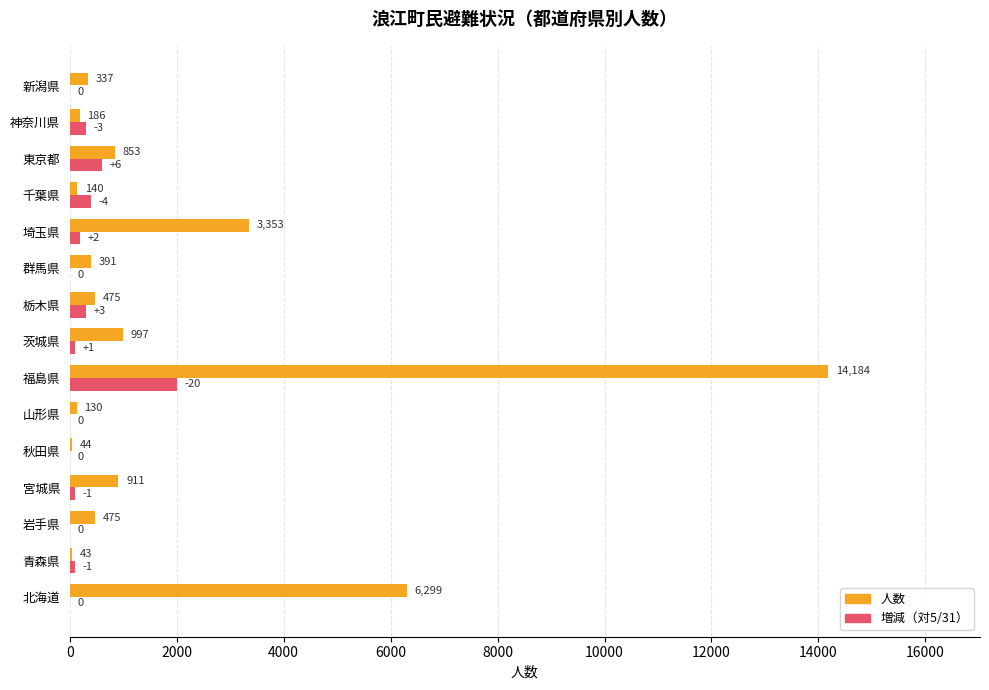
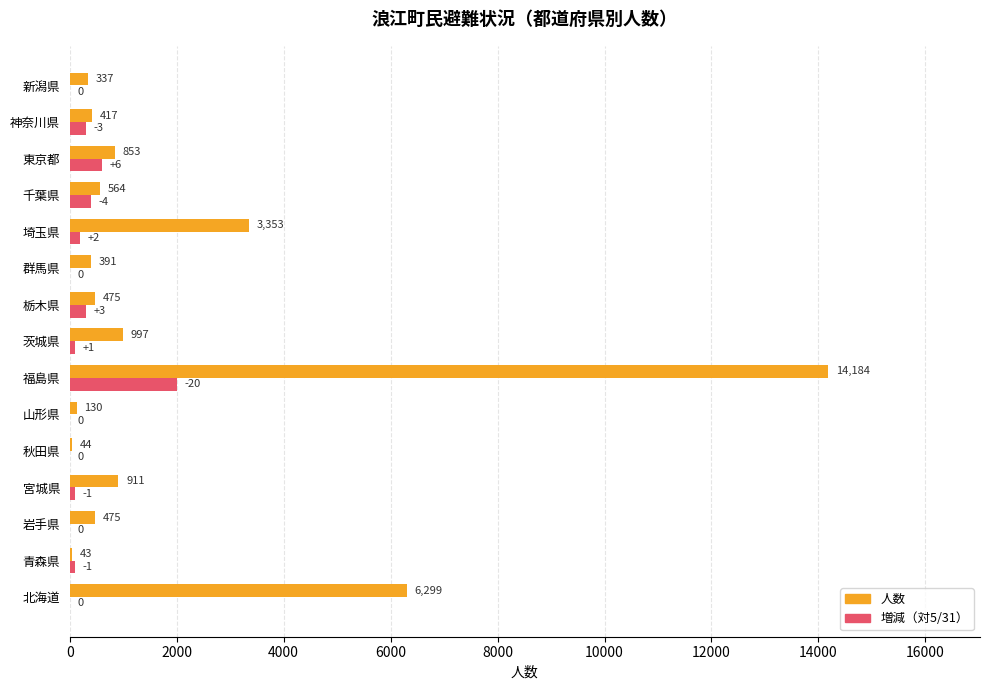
人数, 神奈川県: 186 -> 417
人数, 千葉県: 140 -> 564
